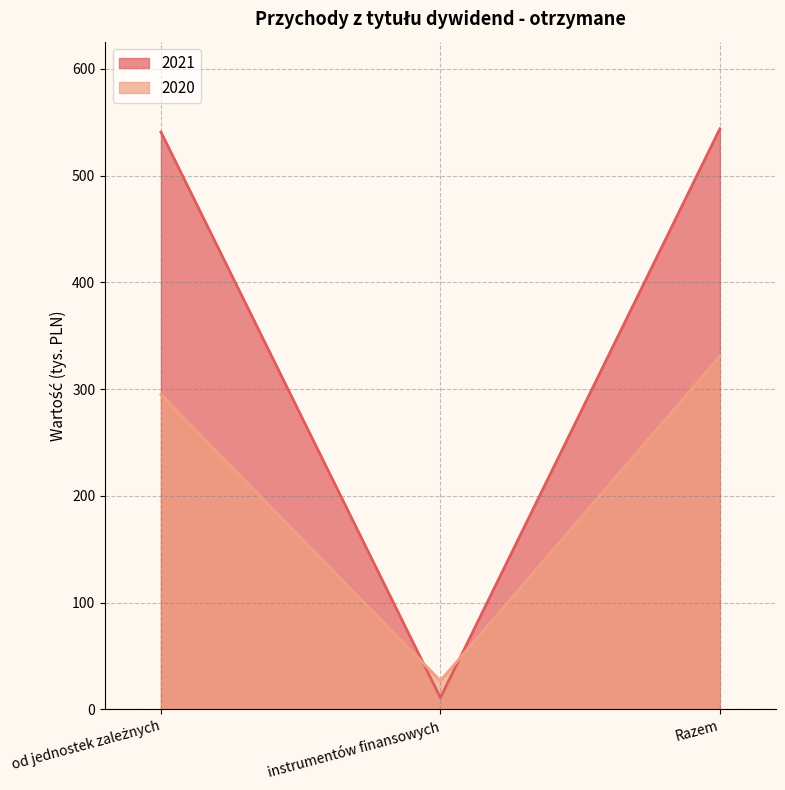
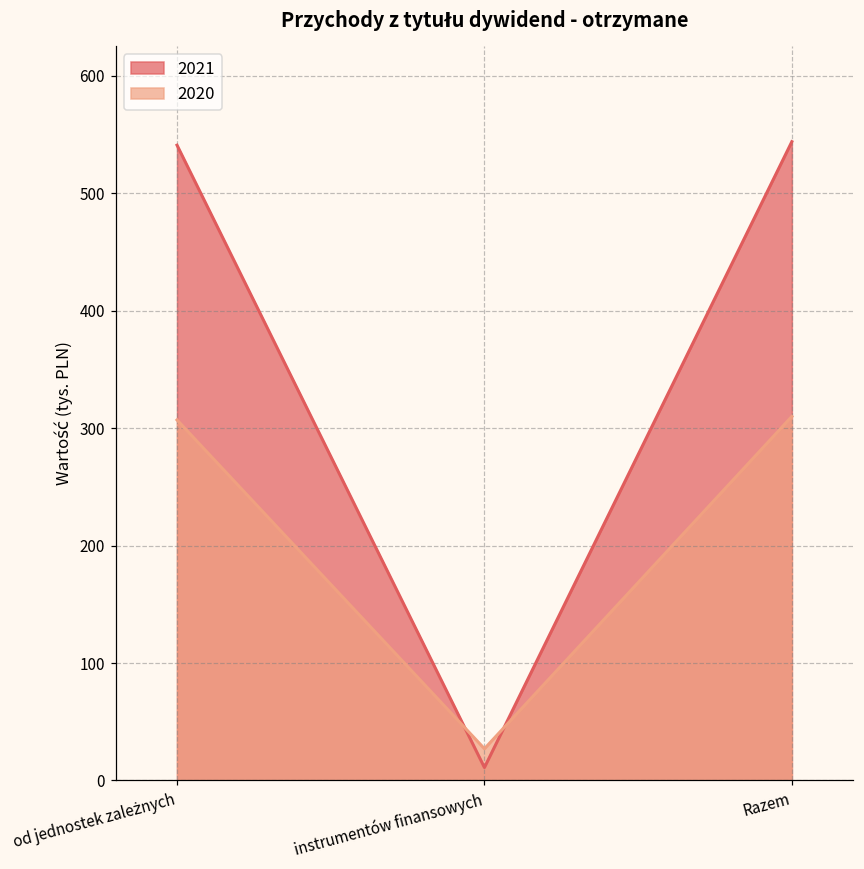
2020, od jednostek zależnych: 295 -> 307
2020, Razem: 331 -> 310
